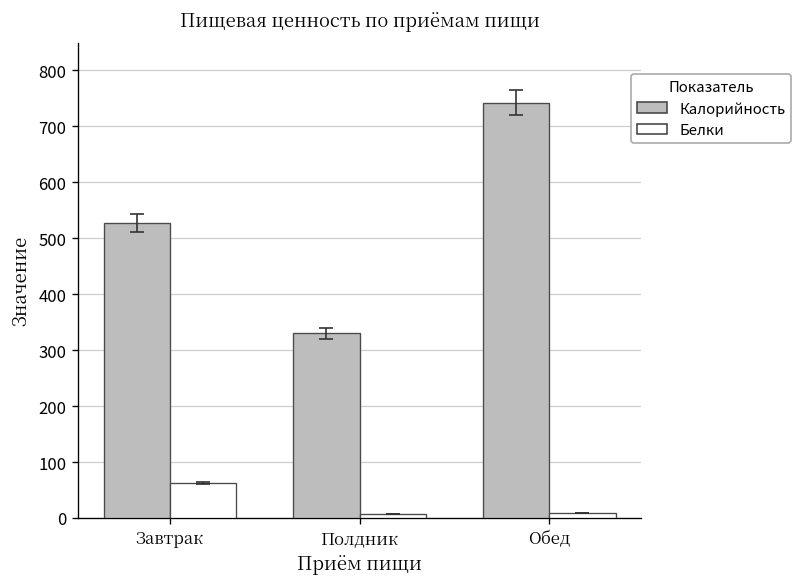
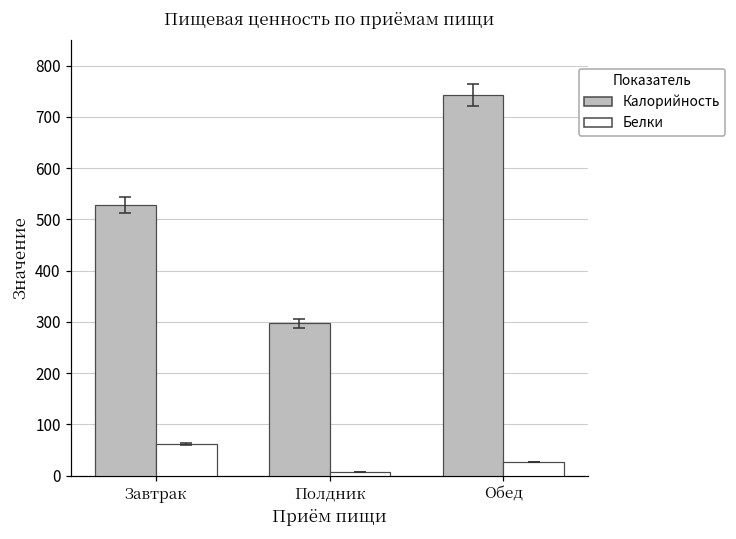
Калорийность, Полдник: 330 -> 300
Белки, Обед: 10 -> 30
